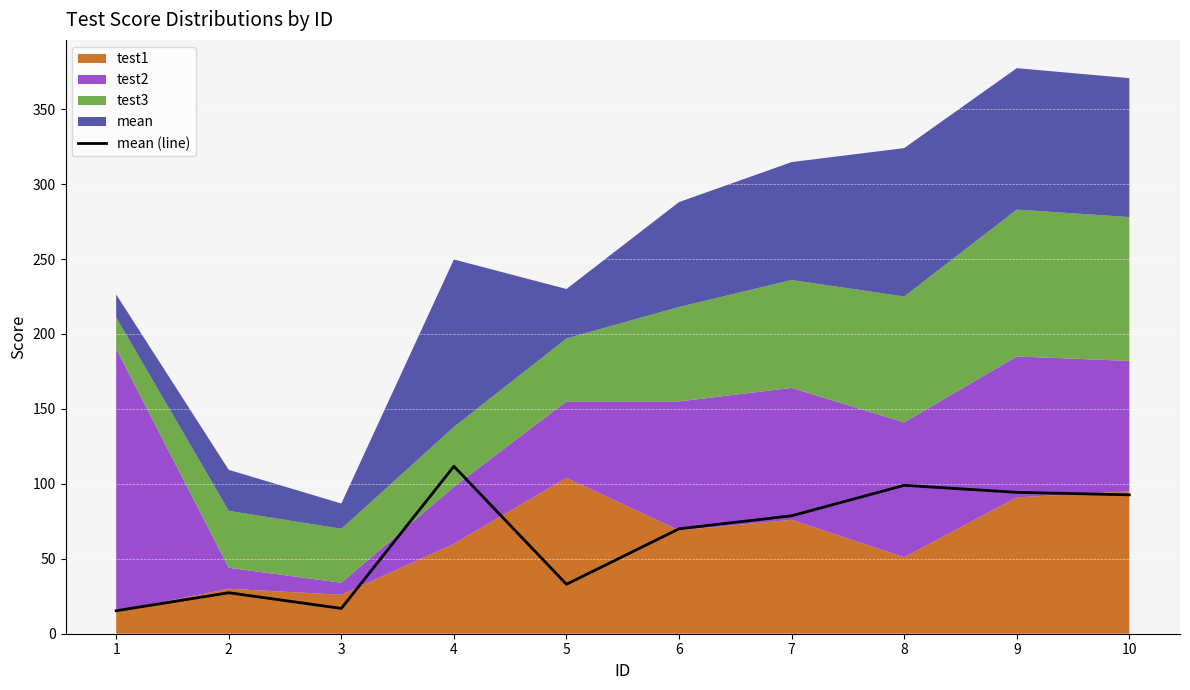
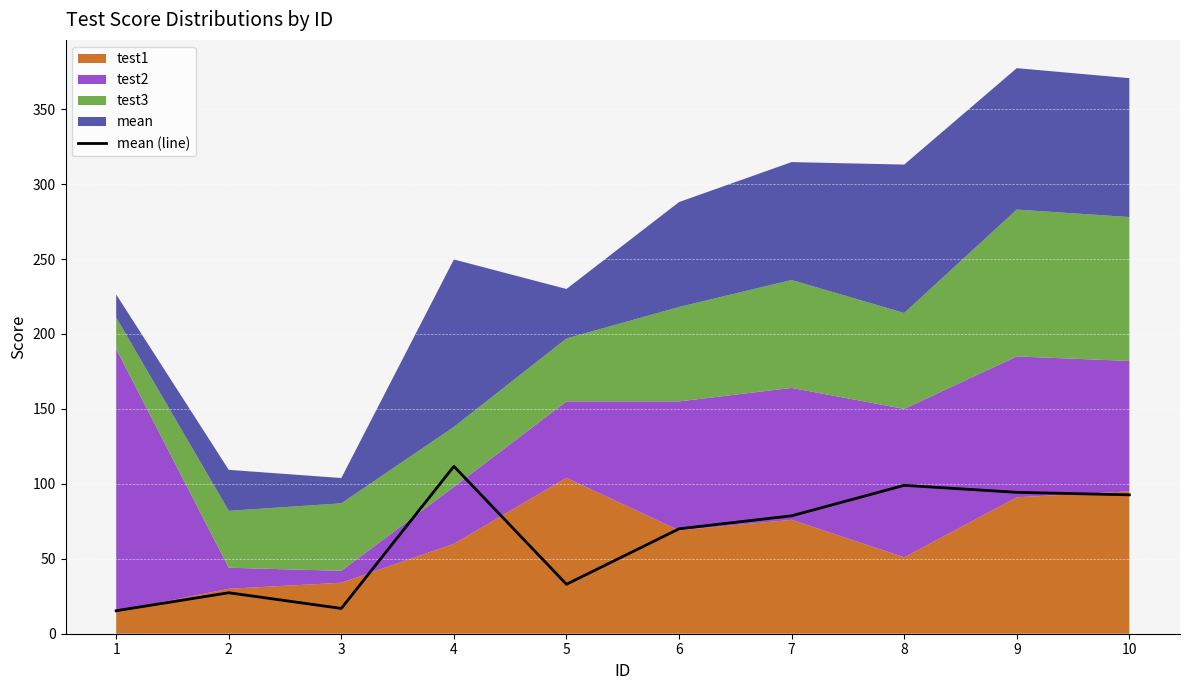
test1, 3: 26 -> 34
test3, 3: 36 -> 45
test2, 8: 90 -> 99
test3, 8: 84 -> 64
